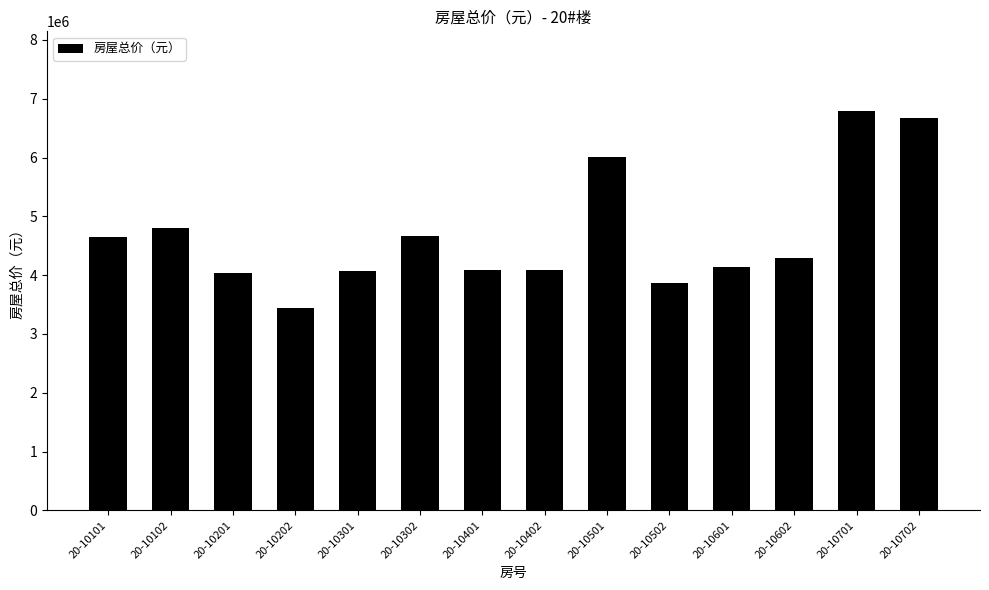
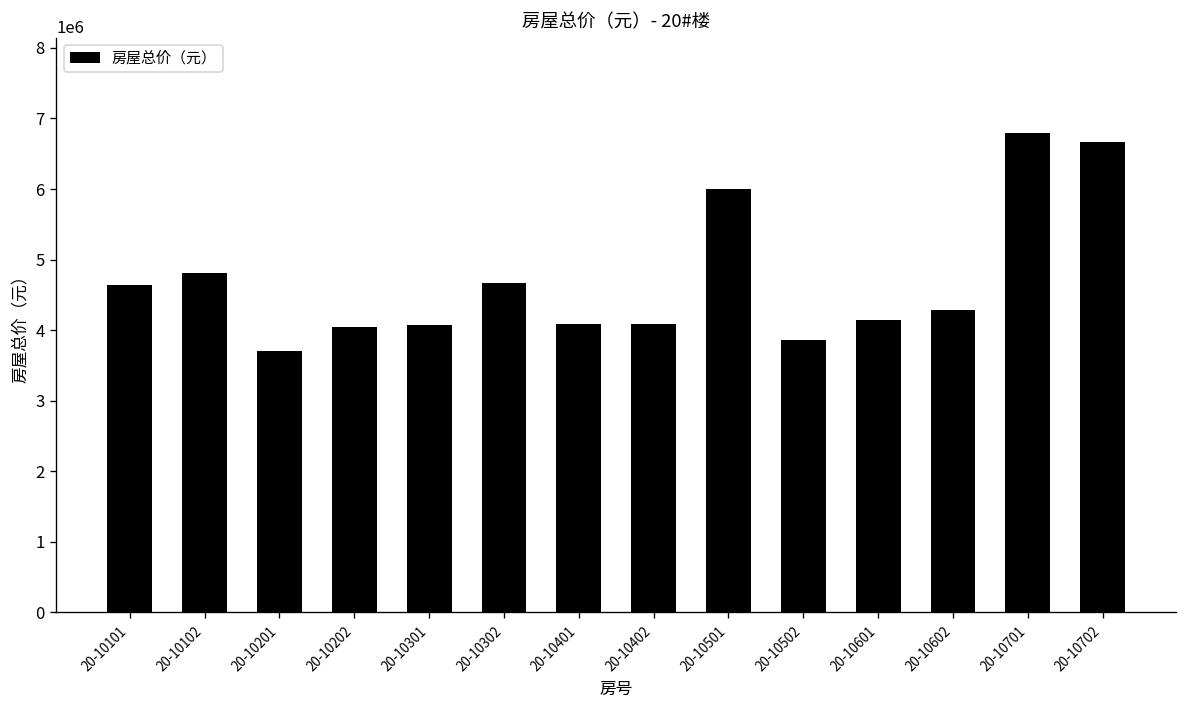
20-10201: 4000000 -> 3700000
20-10202: 3400000 -> 4000000
